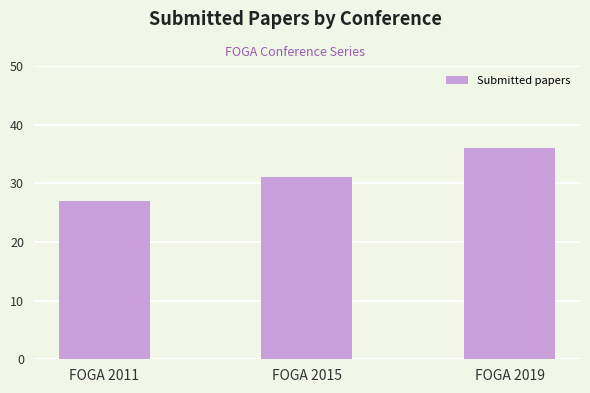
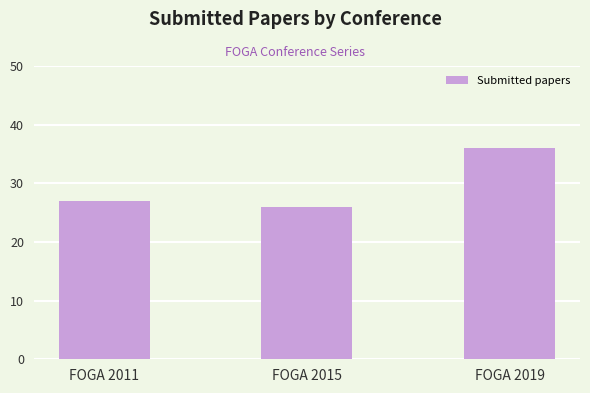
FOGA 2015: 31 -> 26
